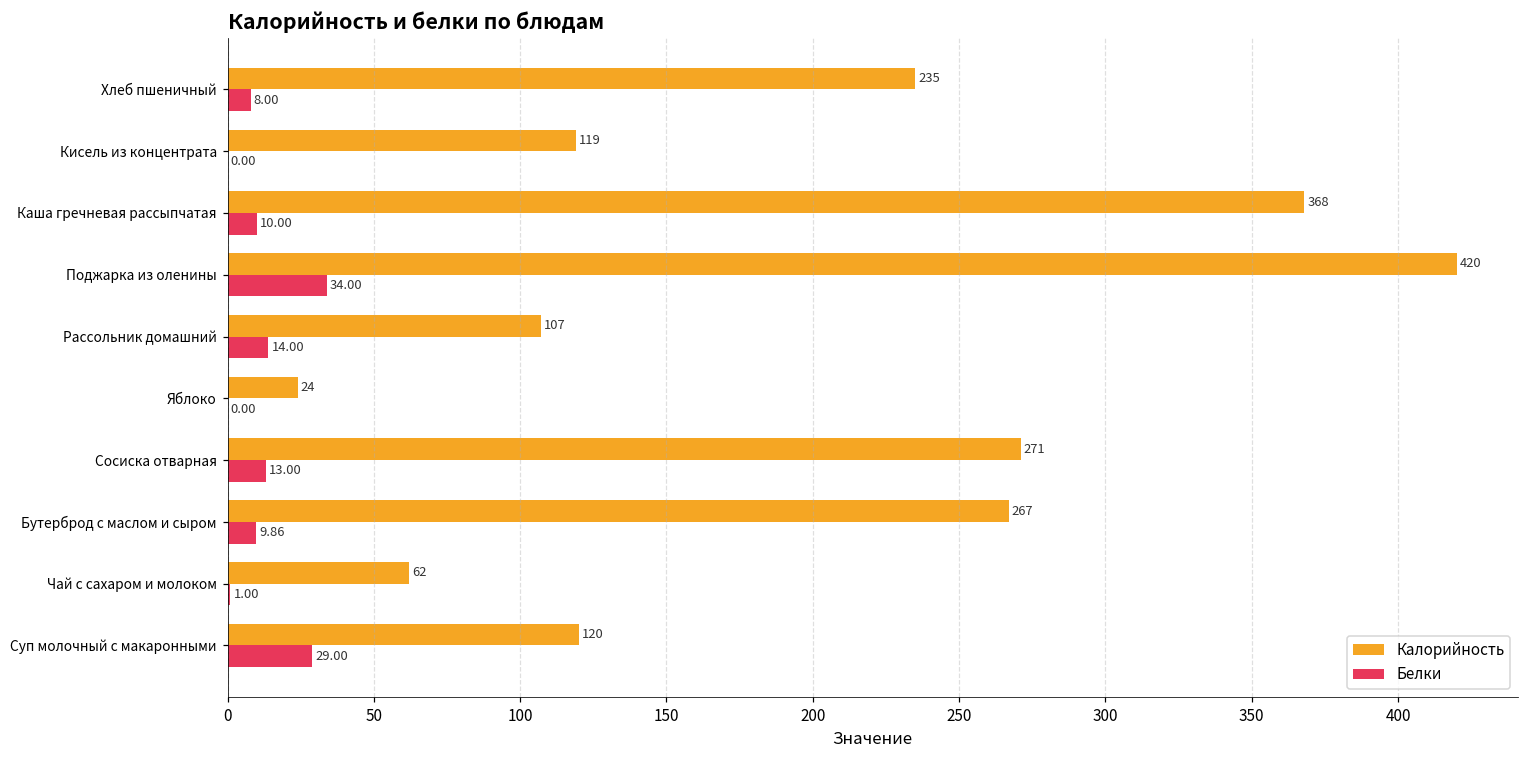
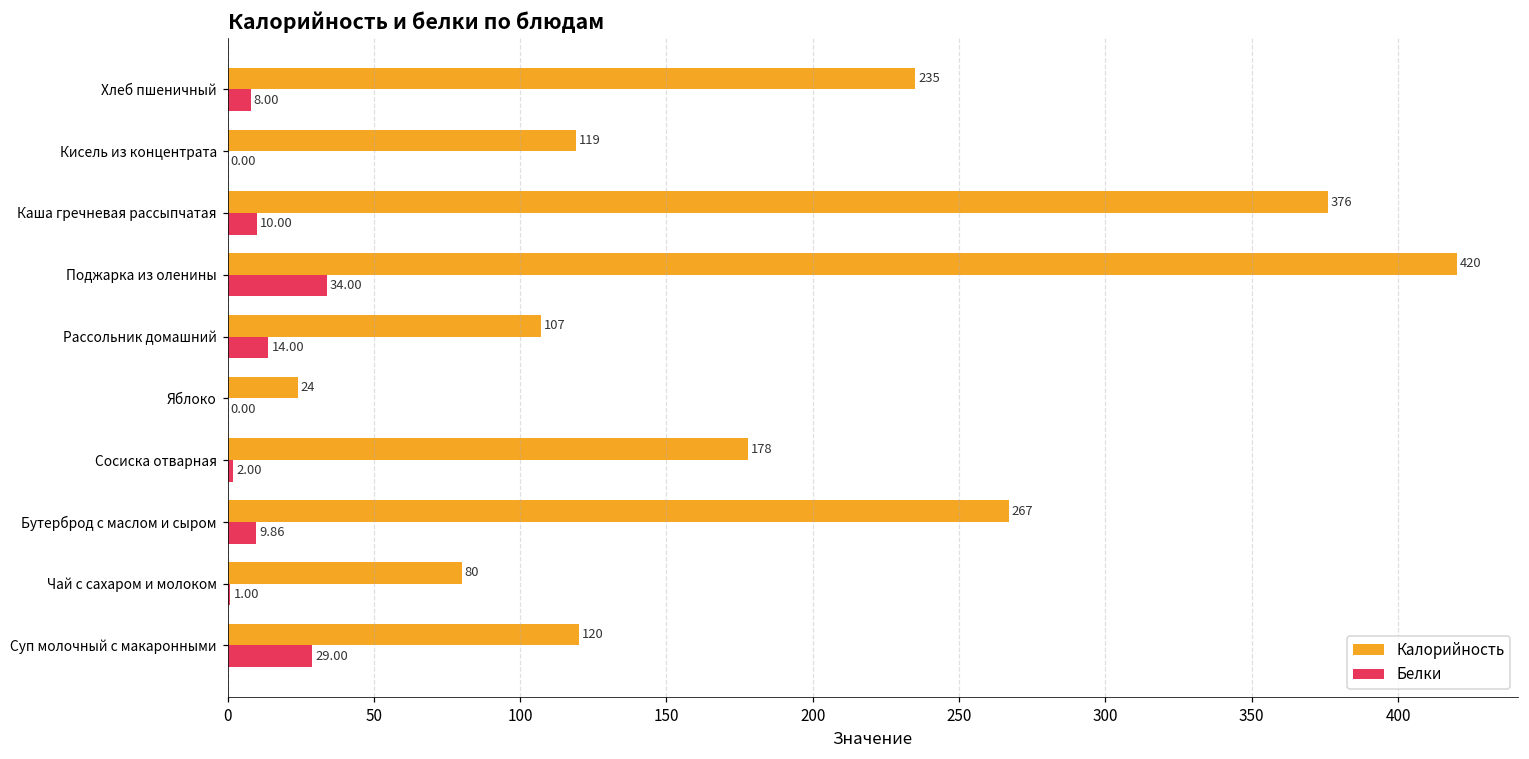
Калорийность, Каша гречневая рассыпчатая: 368 -> 376
Калорийность, Сосиска отварная: 271 -> 178
Белки, Сосиска отварная: 13.00 -> 2.00
Калорийность, Чай с сахаром и молоком: 62 -> 80
